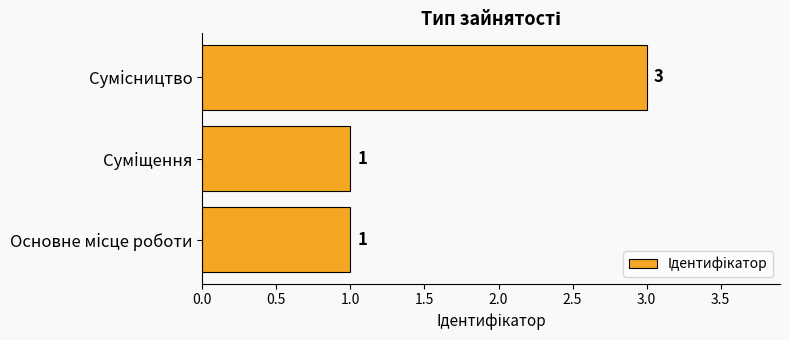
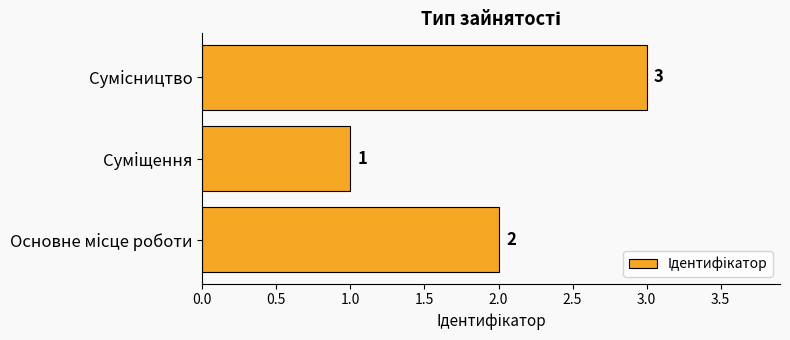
Основне місце роботи: 1 -> 2
